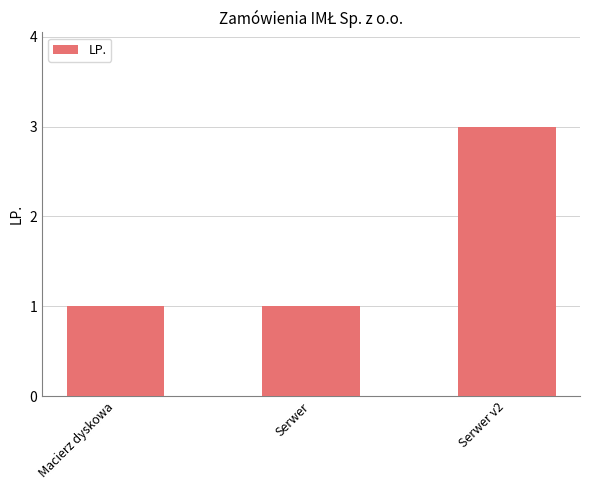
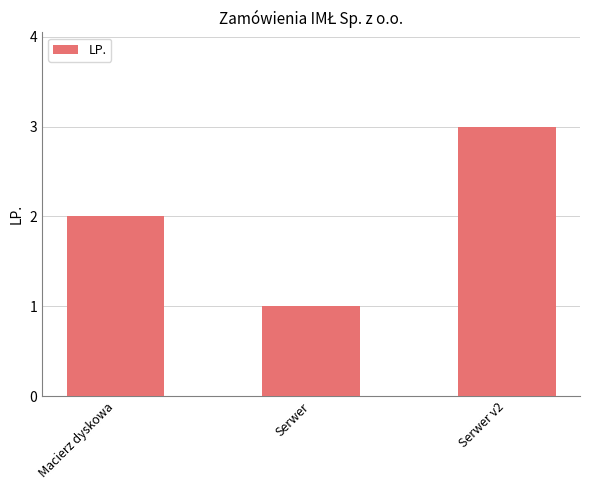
Macierz dyskowa: 1 -> 2
